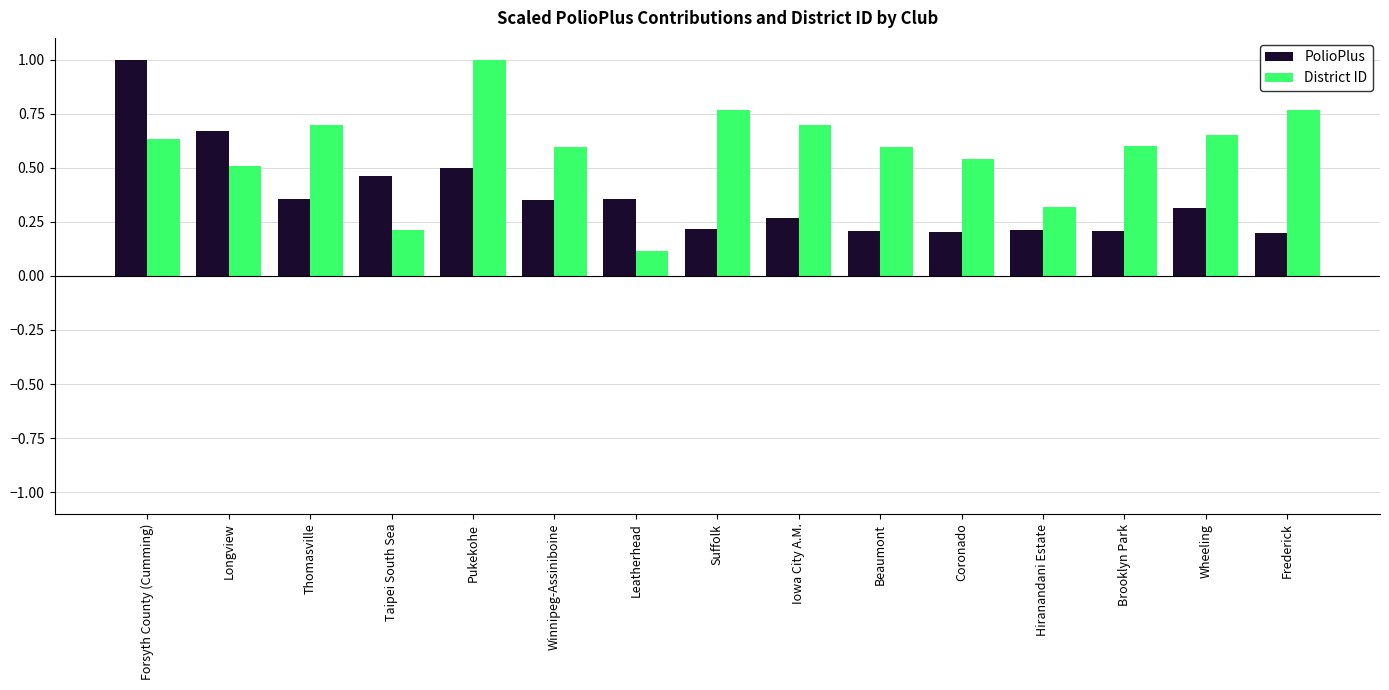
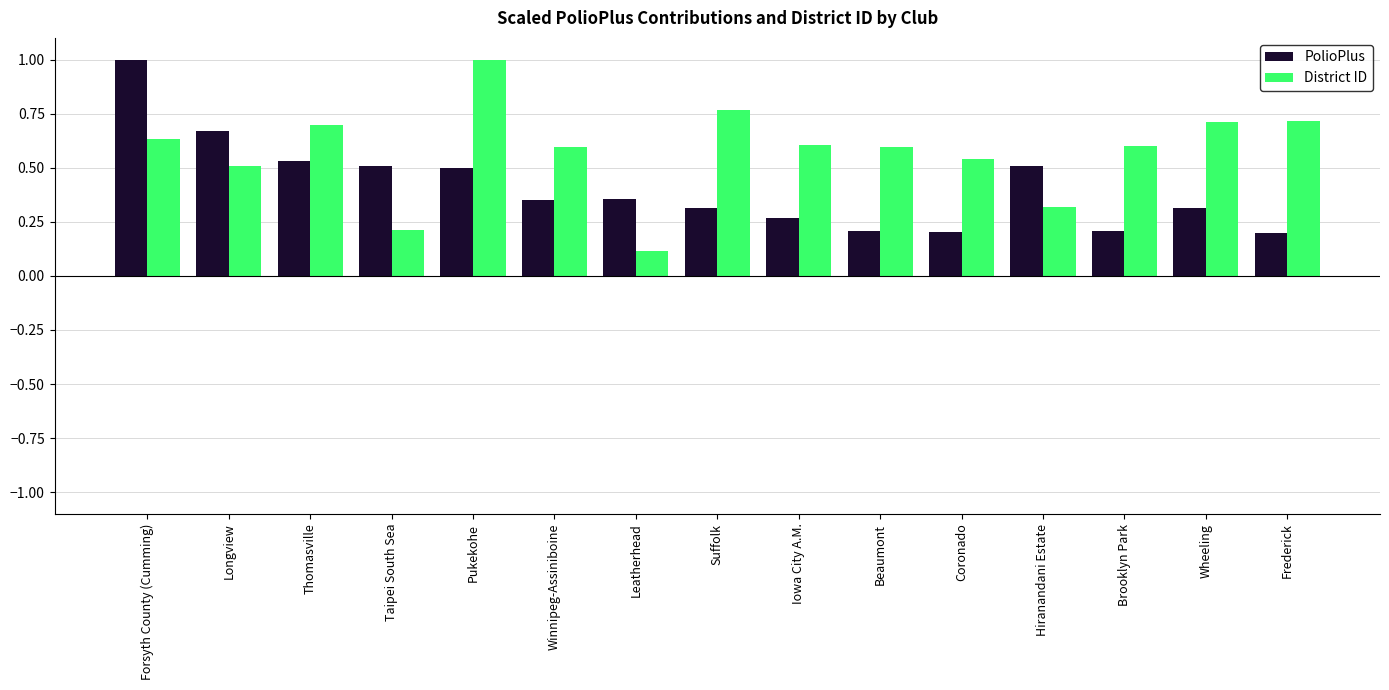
PolioPlus, Thomasville: 0.36 -> 0.53
PolioPlus, Taipei South Sea: 0.46 -> 0.51
PolioPlus, Suffolk: 0.21 -> 0.31
District ID, Iowa City A.M.: 0.70 -> 0.60
PolioPlus, Hiranandani Estate: 0.21 -> 0.51
District ID, Wheeling: 0.65 -> 0.71
District ID, Frederick: 0.77 -> 0.71
